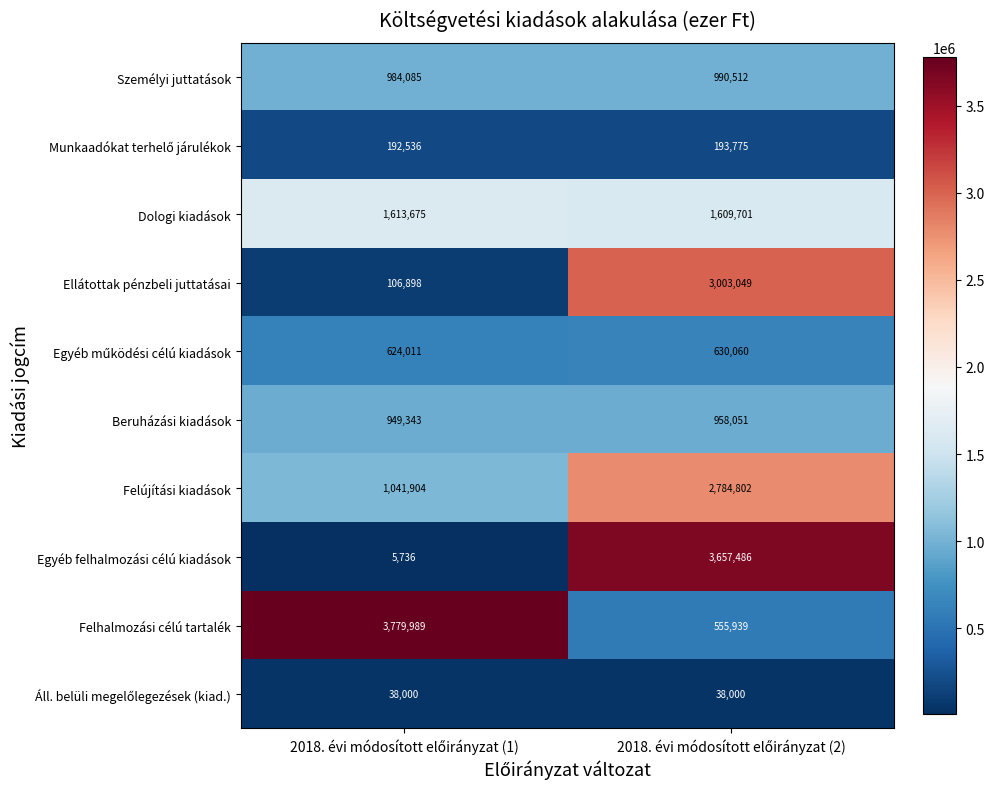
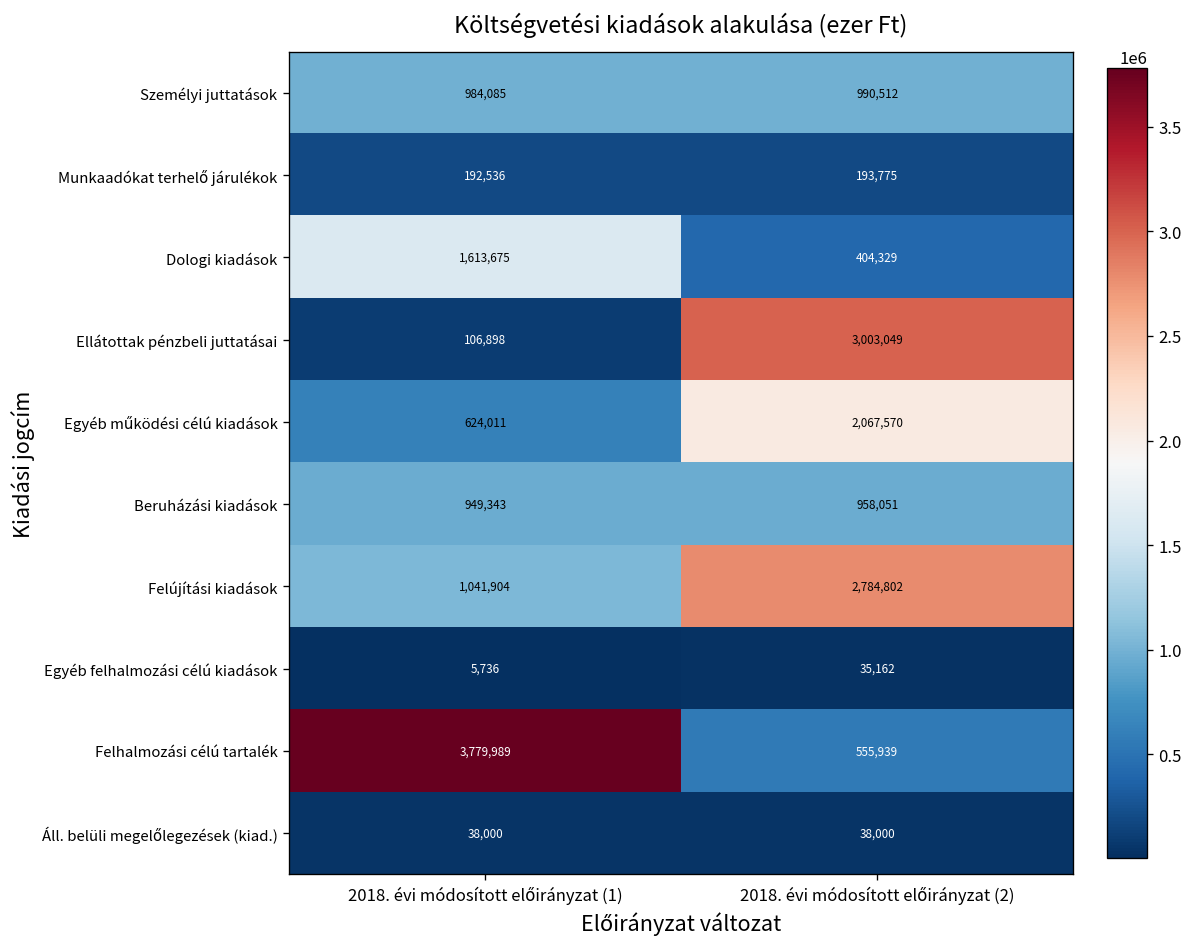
Dologi kiadások, 2018. évi módosított előirányzat (2): 1,609,701 -> 404,329
Egyéb működési célú kiadások, 2018. évi módosított előirányzat (2): 630,060 -> 2,067,570
Egyéb felhalmozási célú kiadások, 2018. évi módosított előirányzat (2): 3,657,486 -> 35,162
